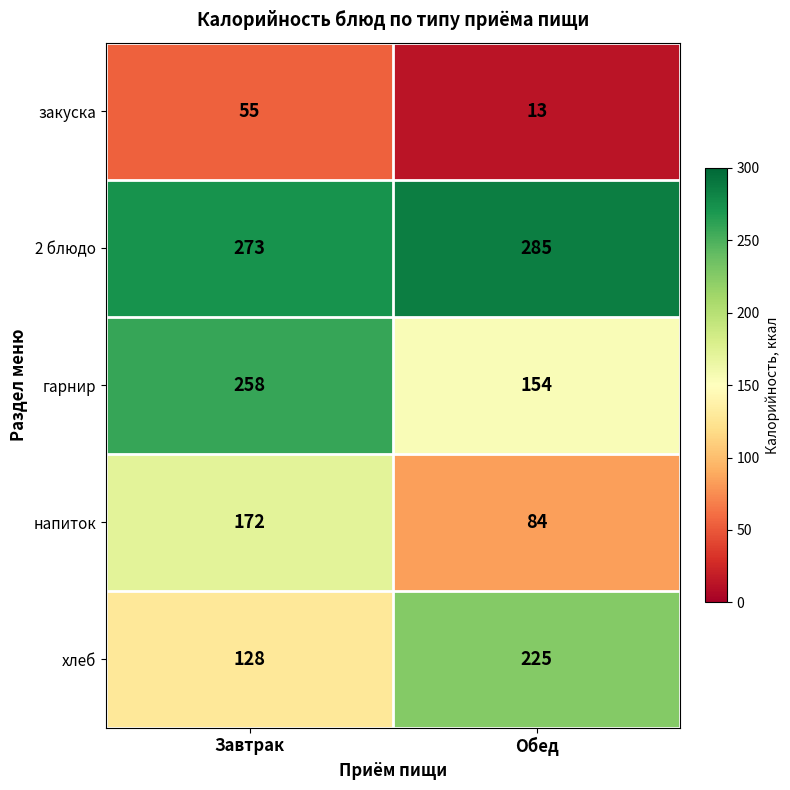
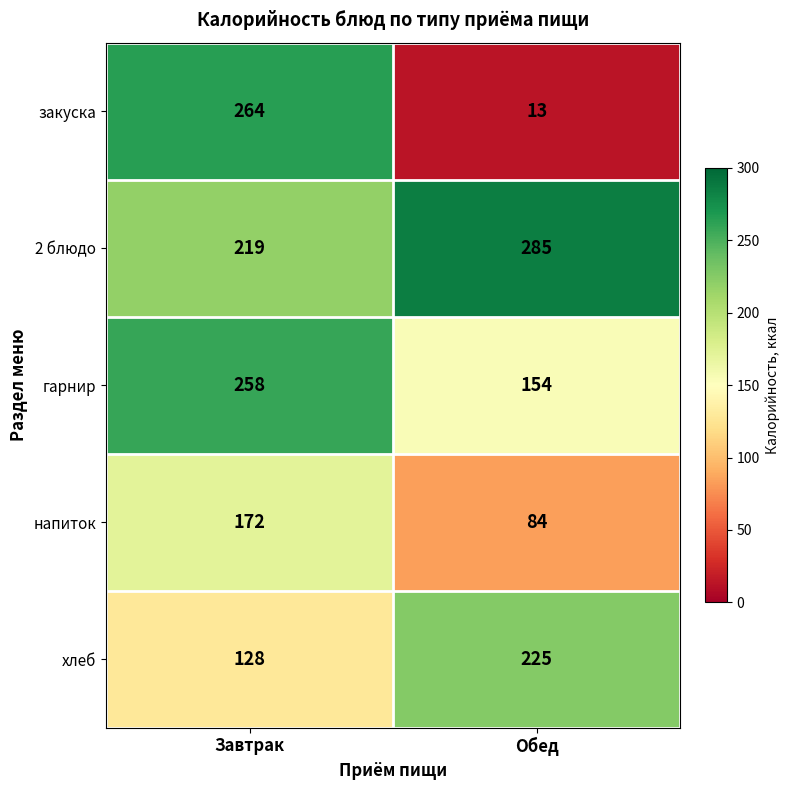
закуска, Завтрак: 55 -> 264
2 блюдо, Завтрак: 273 -> 219
